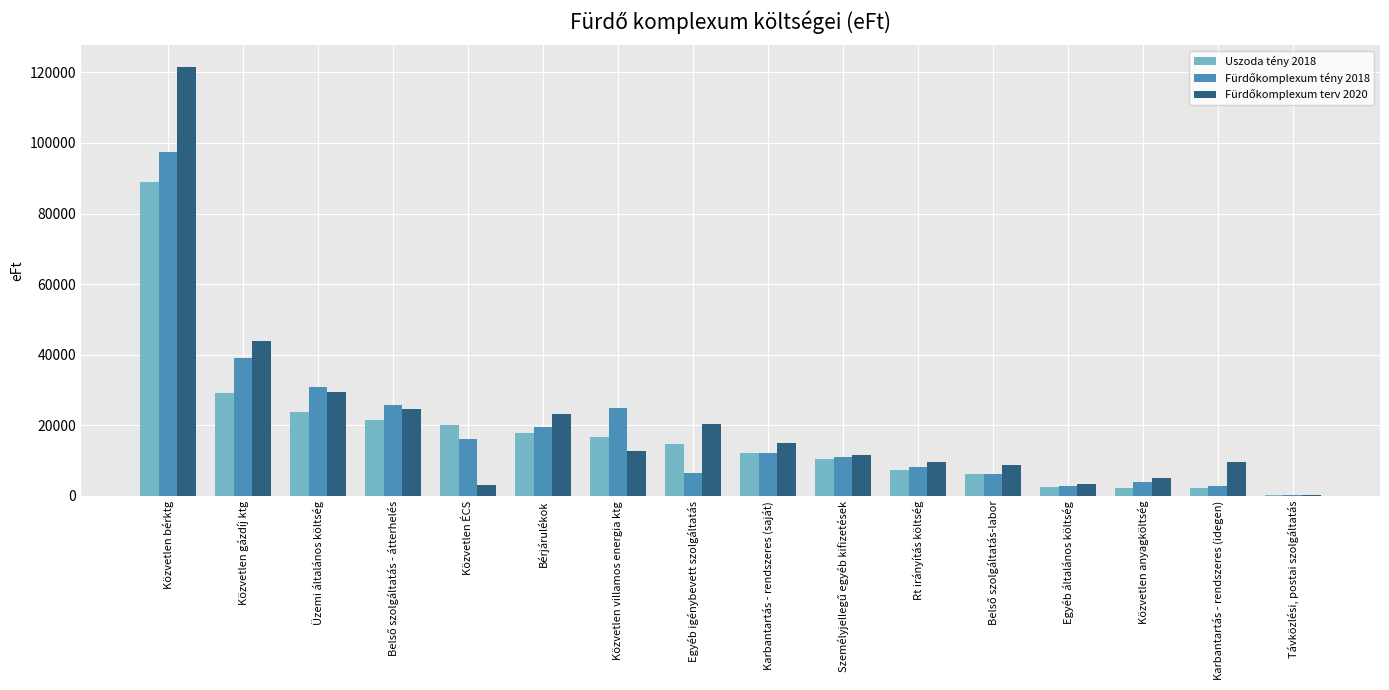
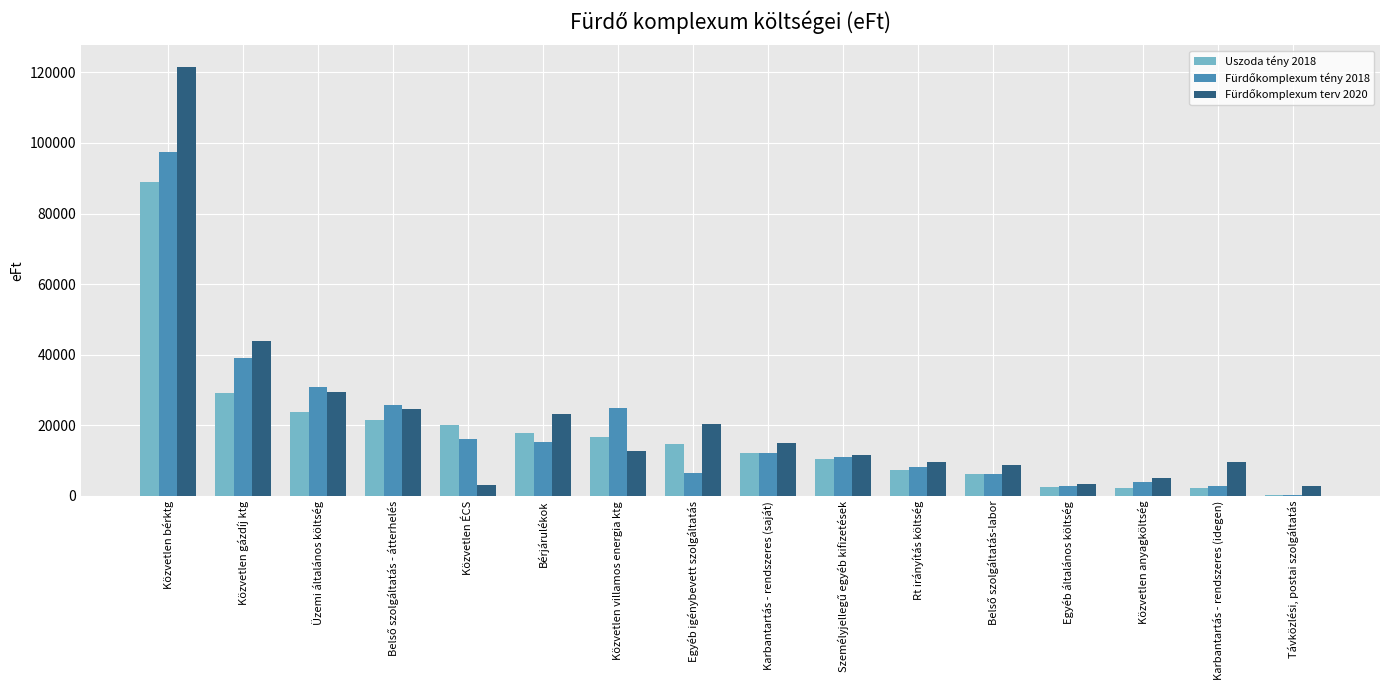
Fürdőkomplexum tény 2018, Bérjárulékok: 20000 -> 15000
Fürdőkomplexum terv 2020, Távközlési, postai szolgáltatás: 0 -> 3000
